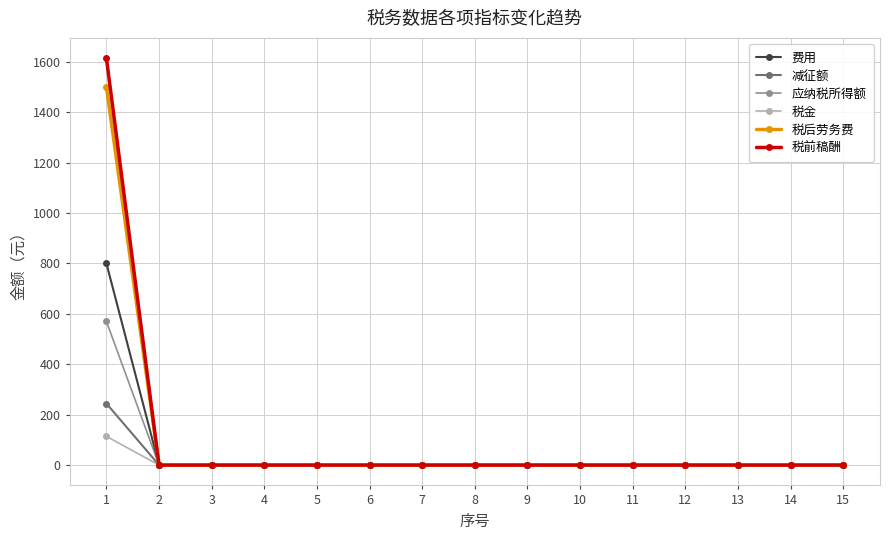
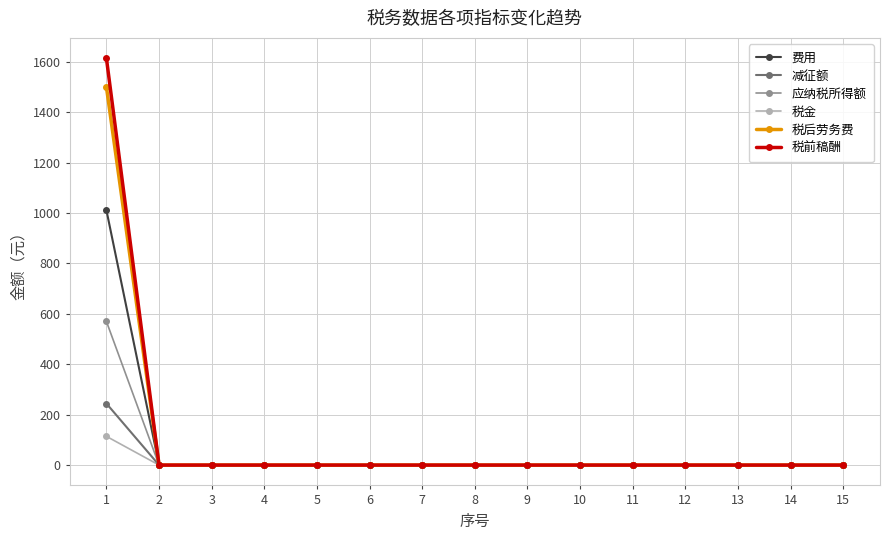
费用, 1: 800 -> 1010
